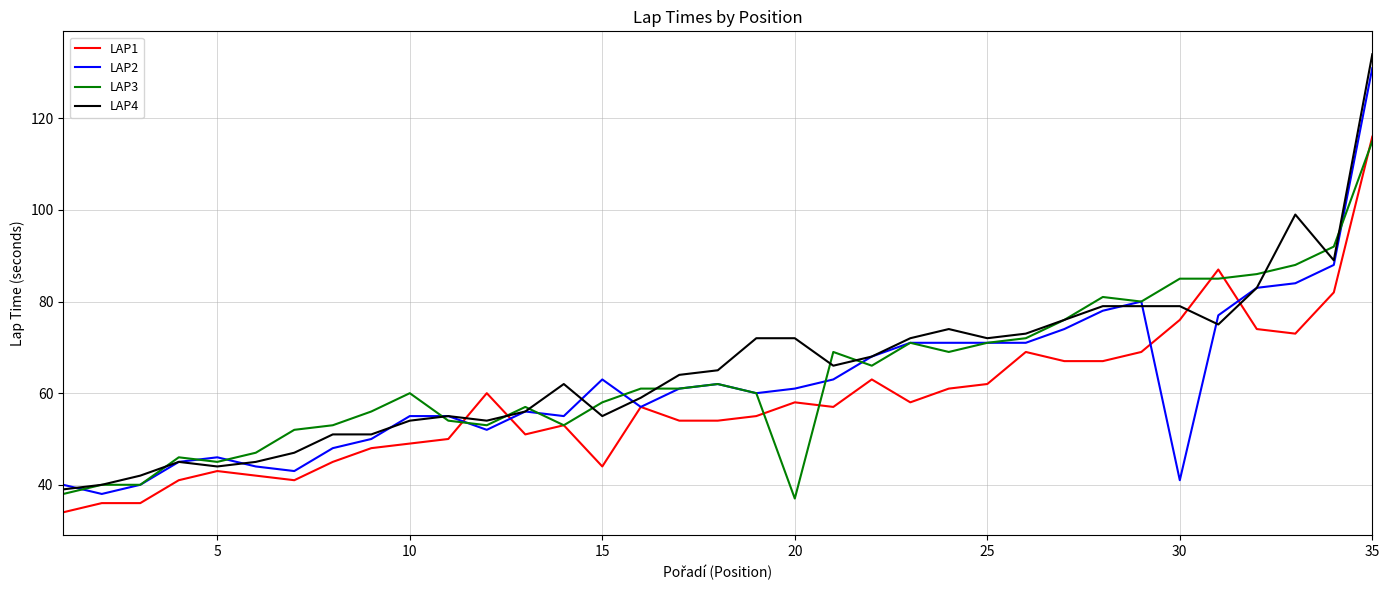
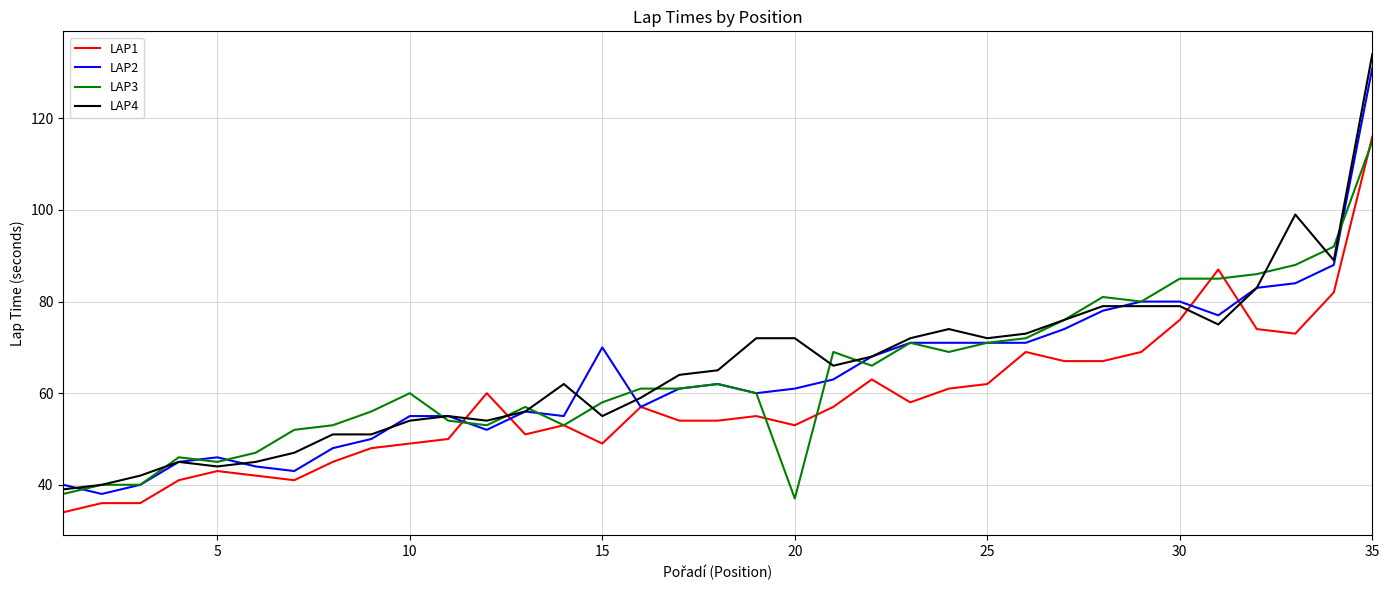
LAP1, 15: 44 -> 49
LAP2, 15: 63 -> 70
LAP1, 20: 58 -> 53
LAP2, 30: 41 -> 80
